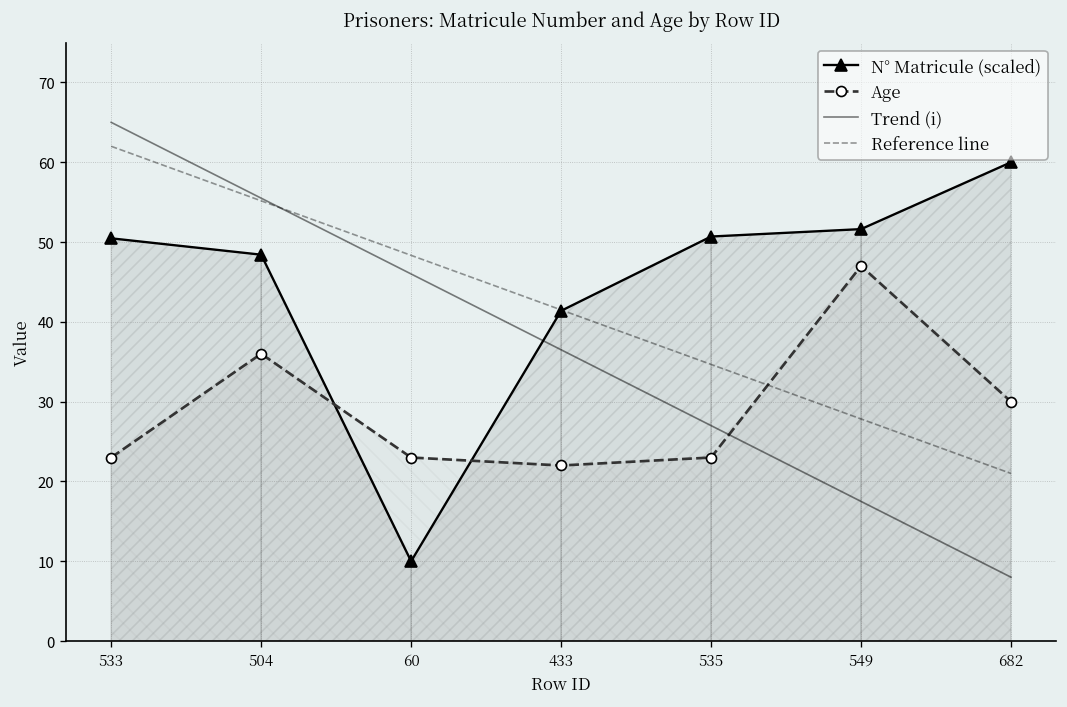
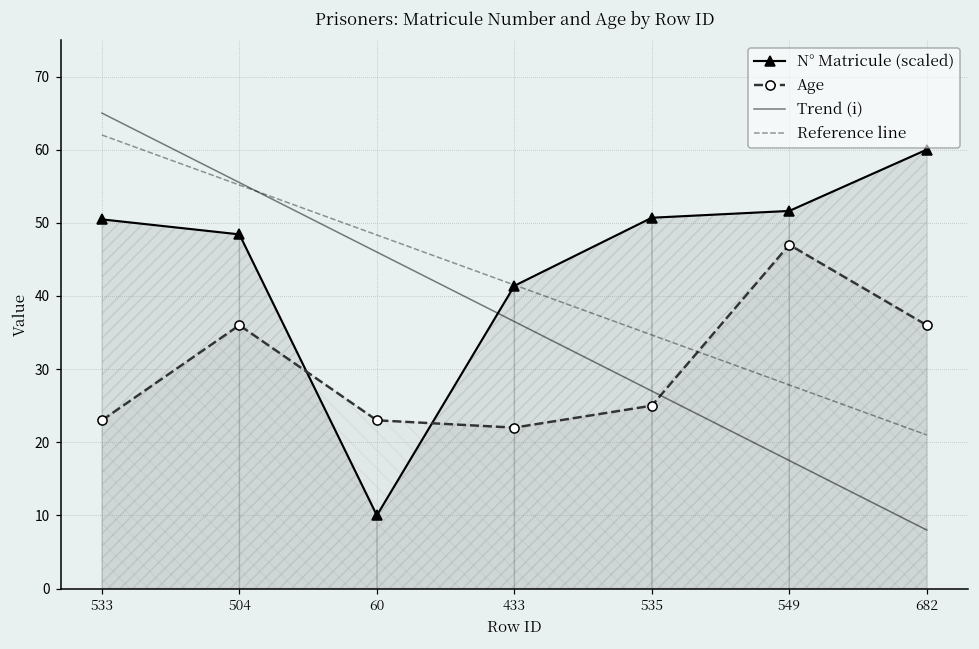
Age, 535: 23 -> 25
Age, 682: 30 -> 36
